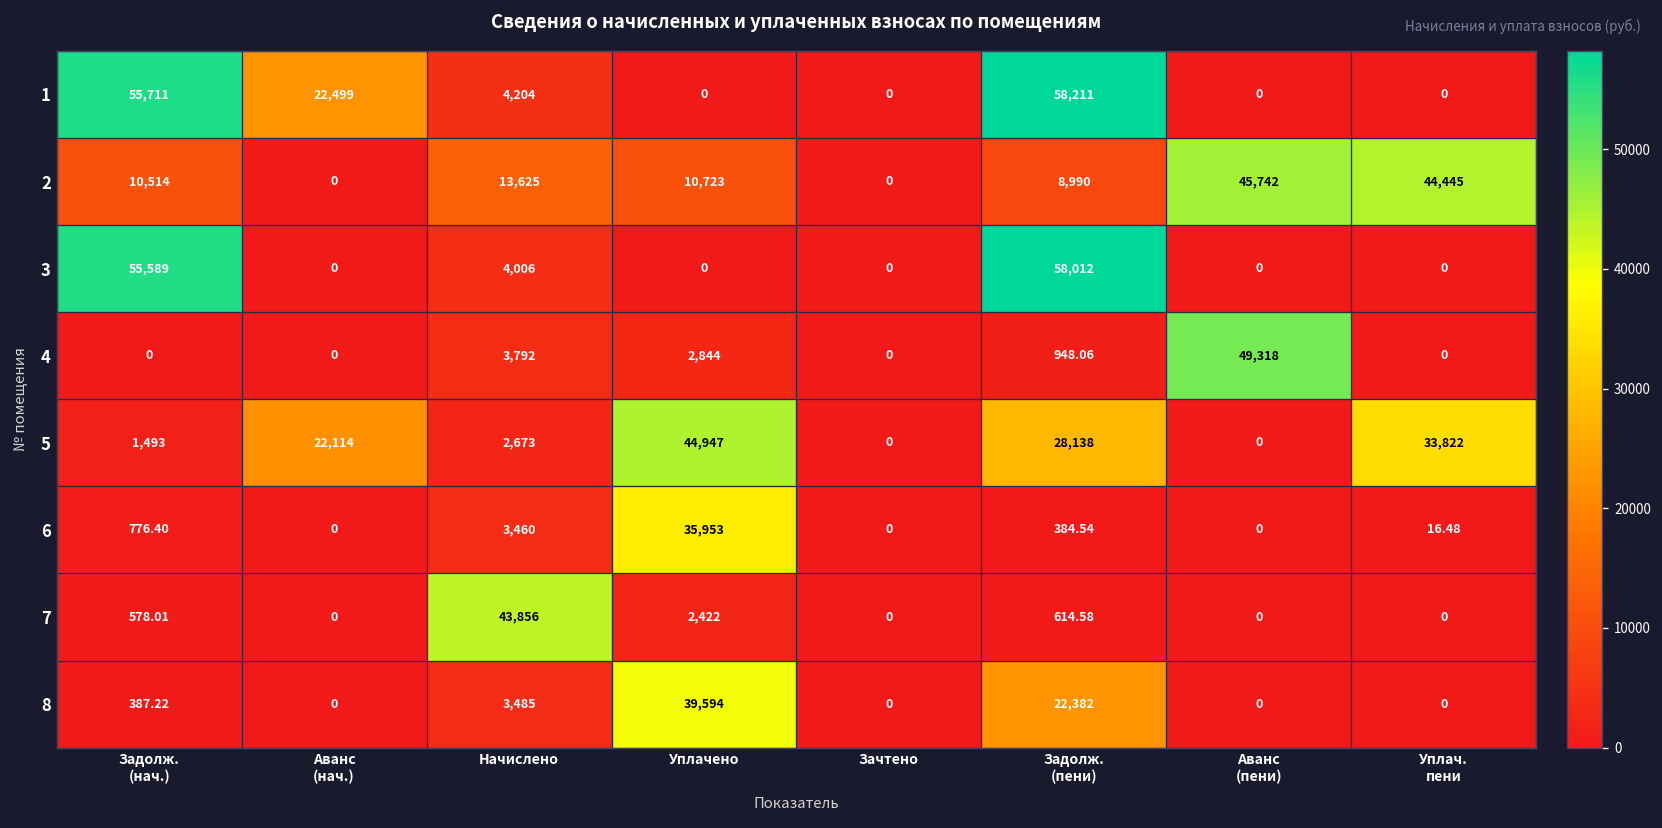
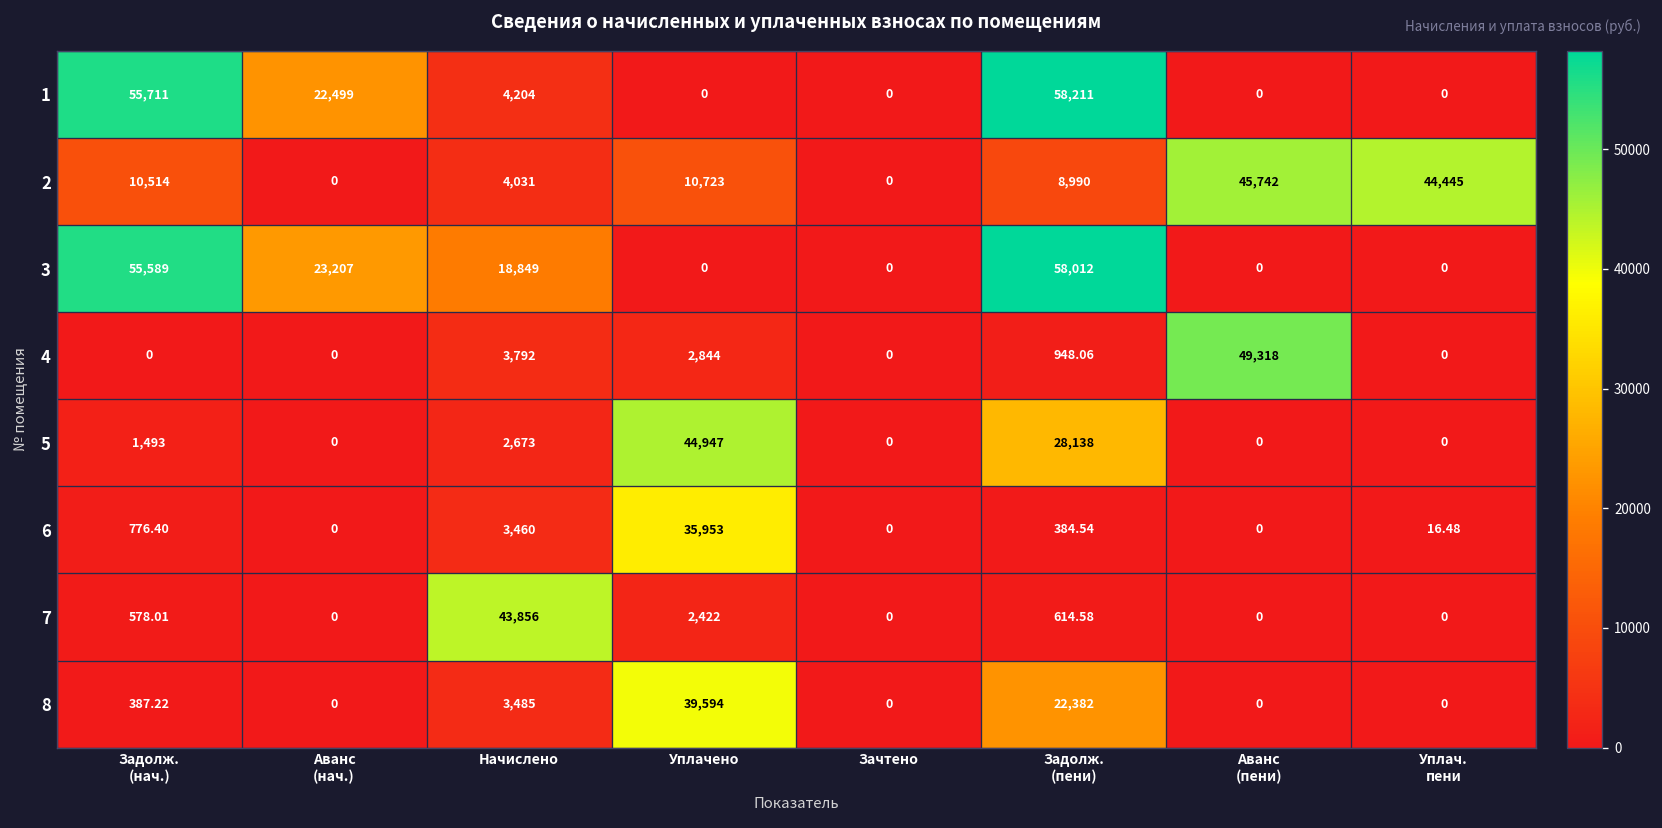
2, Начислено: 13,625 -> 4,031
3, Аванс (нач.): 0 -> 23,207
3, Начислено: 4,006 -> 18,849
5, Аванс (нач.): 22,114 -> 0
5, Уплач. пени: 33,822 -> 0
